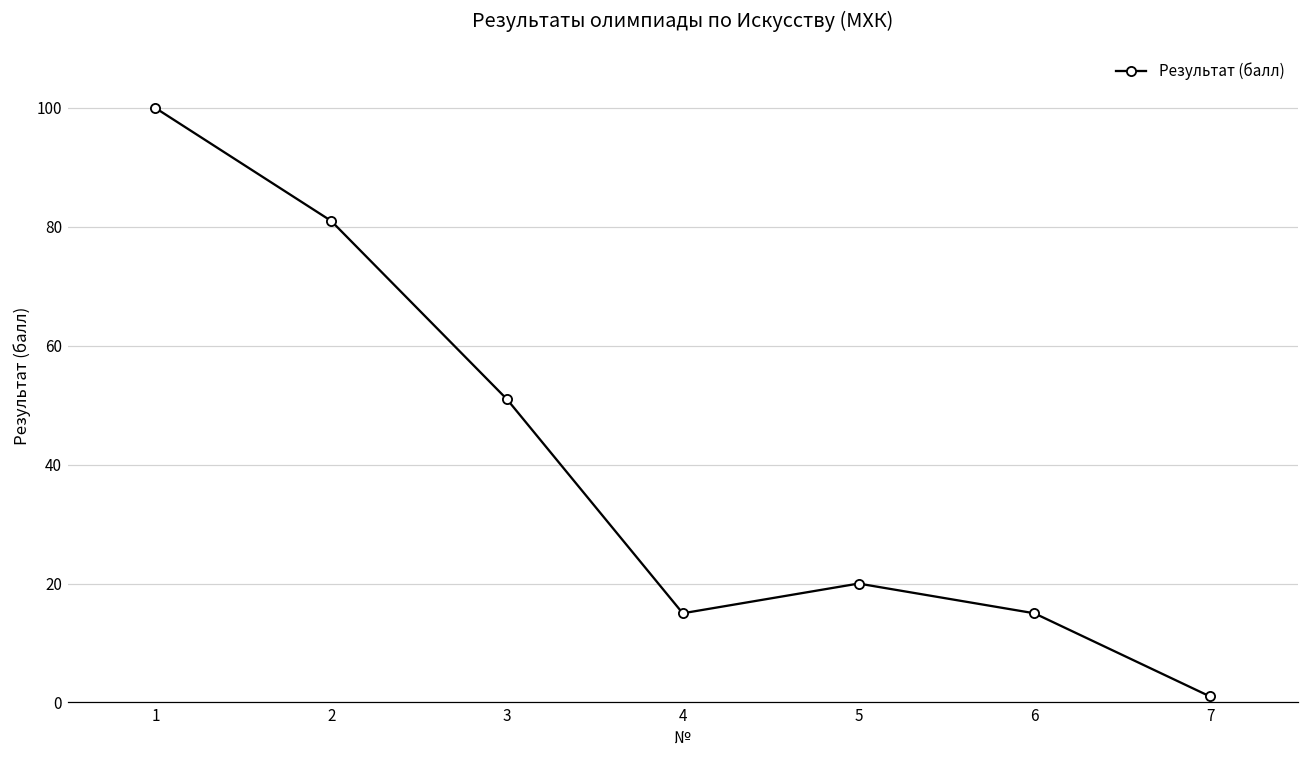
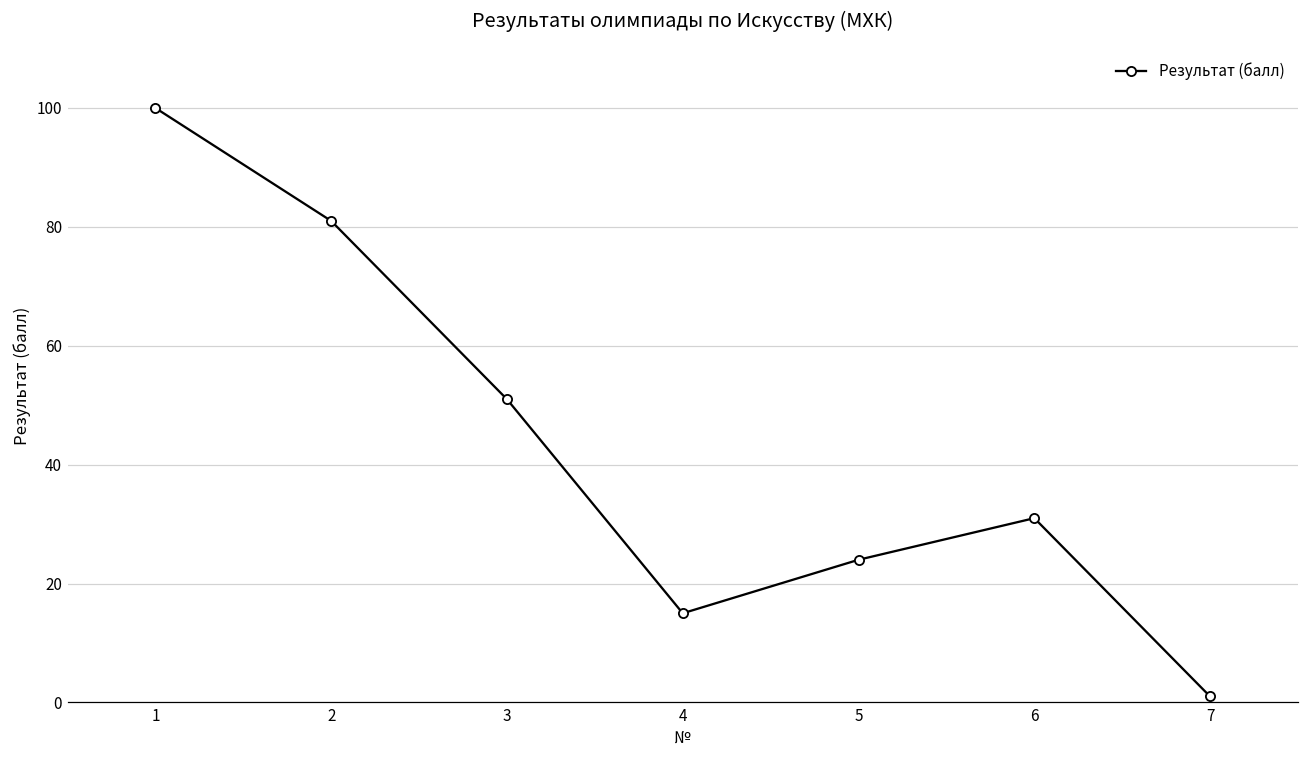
5: 20 -> 24
6: 15 -> 31
